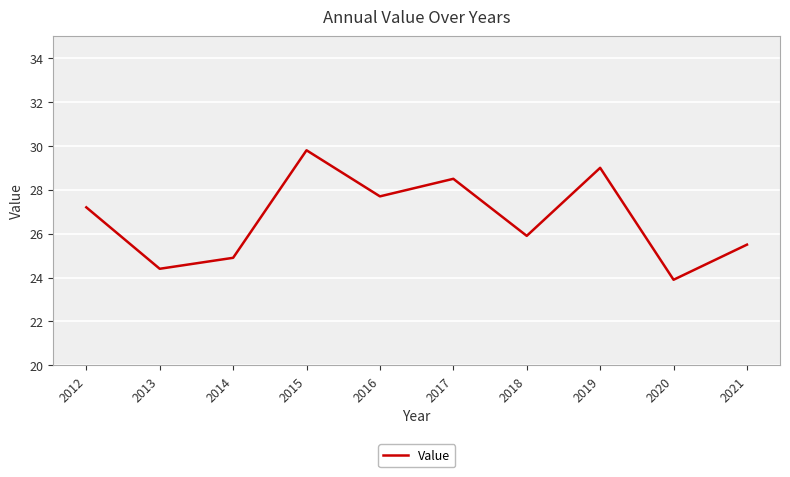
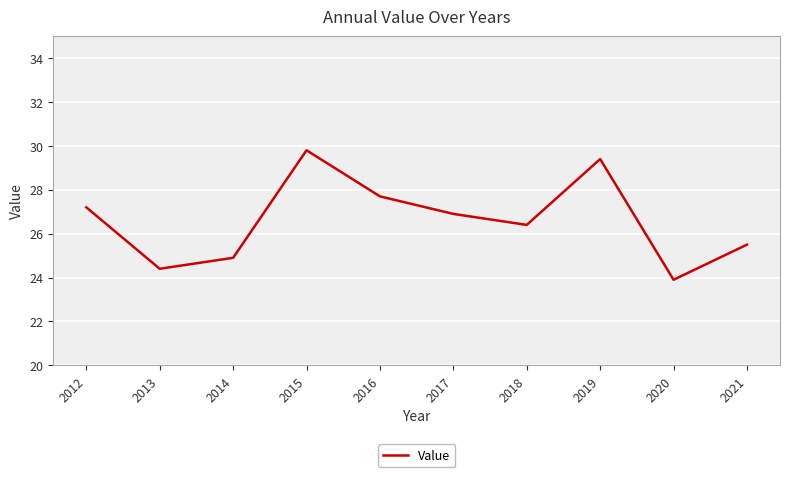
2017: 28.5 -> 26.9
2018: 25.9 -> 26.4
2019: 29.0 -> 29.4
